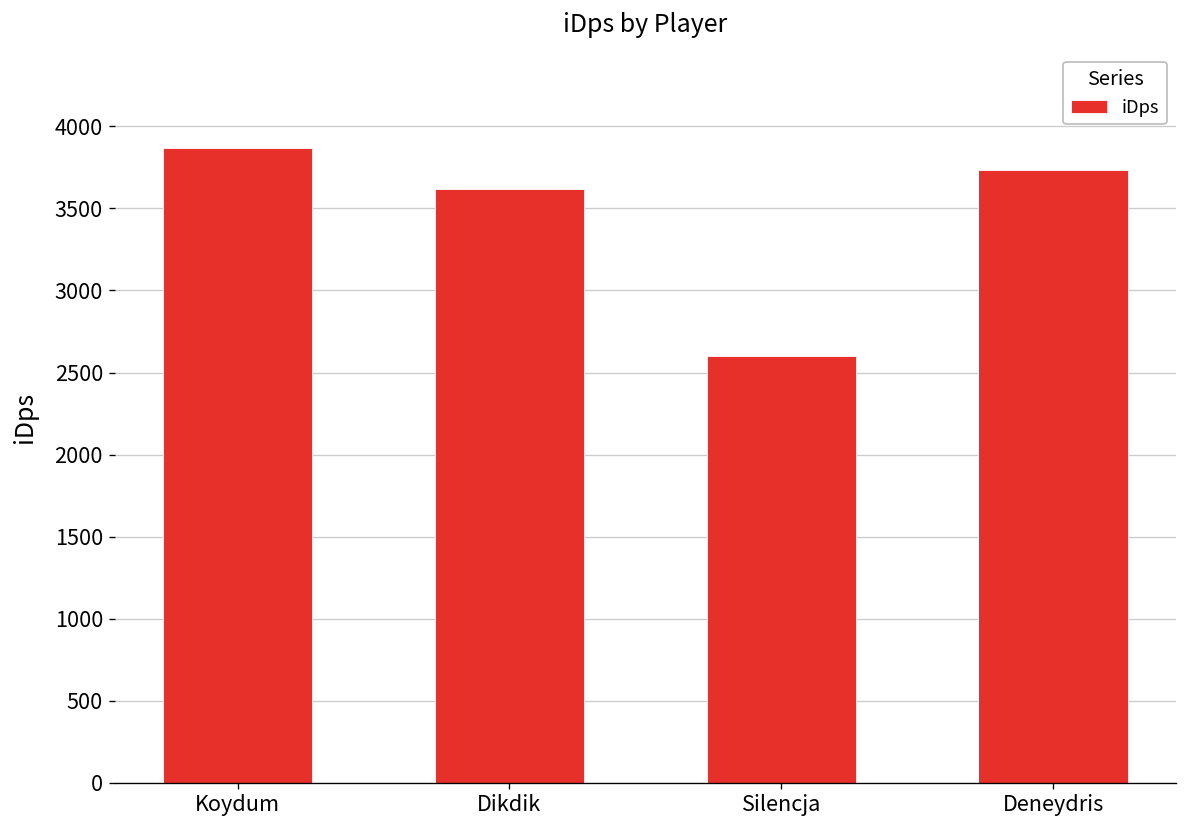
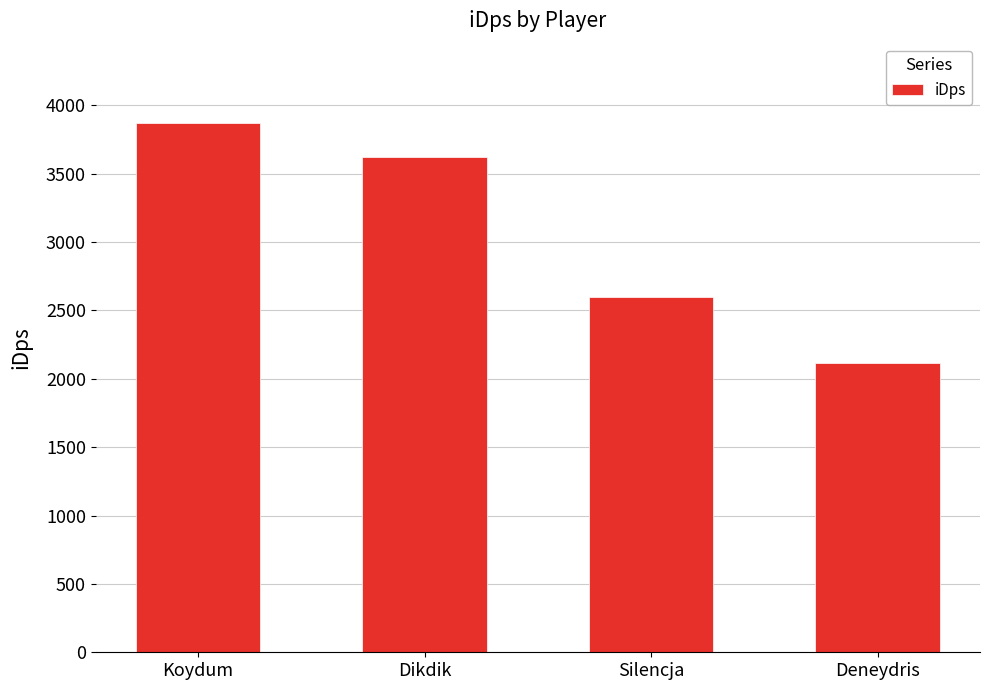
Deneydris: 3730 -> 2120
